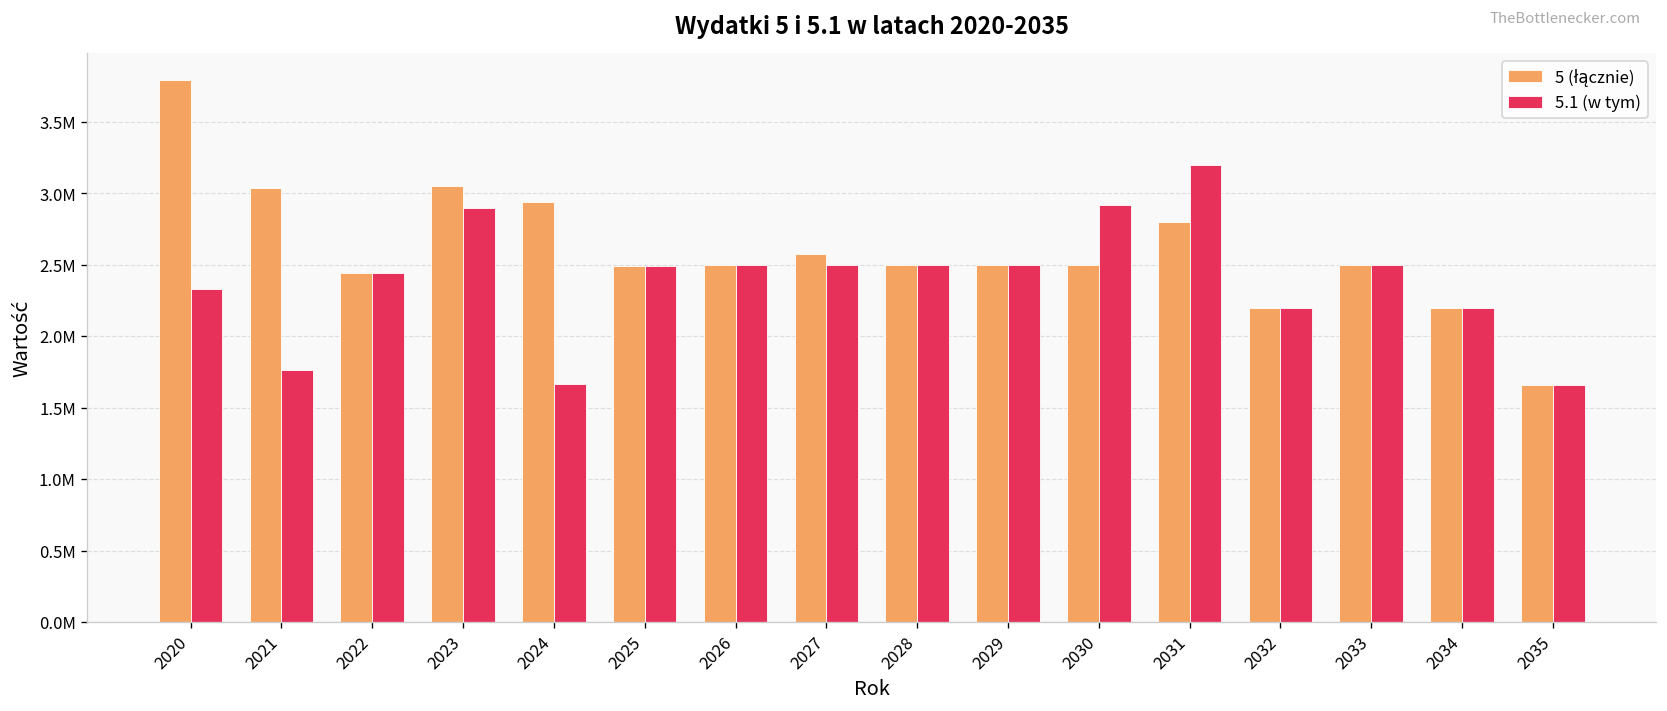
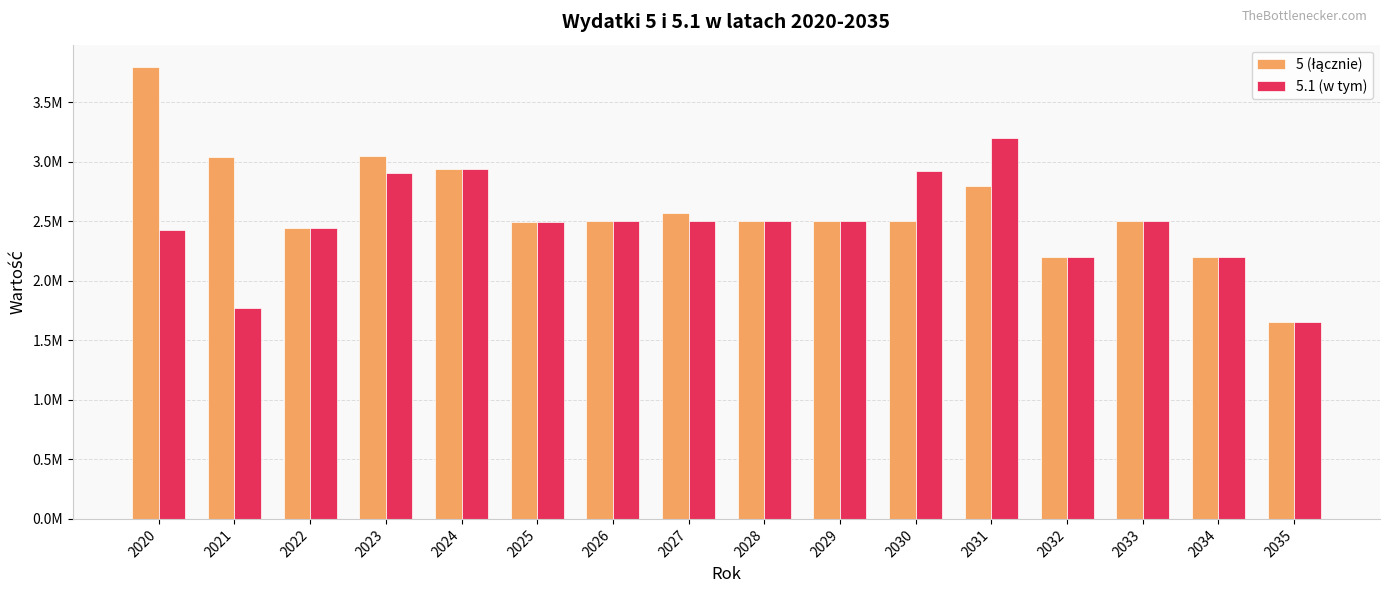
5.1 (w tym), 2020: 2330000 -> 2430000
5.1 (w tym), 2024: 1660000 -> 2940000
